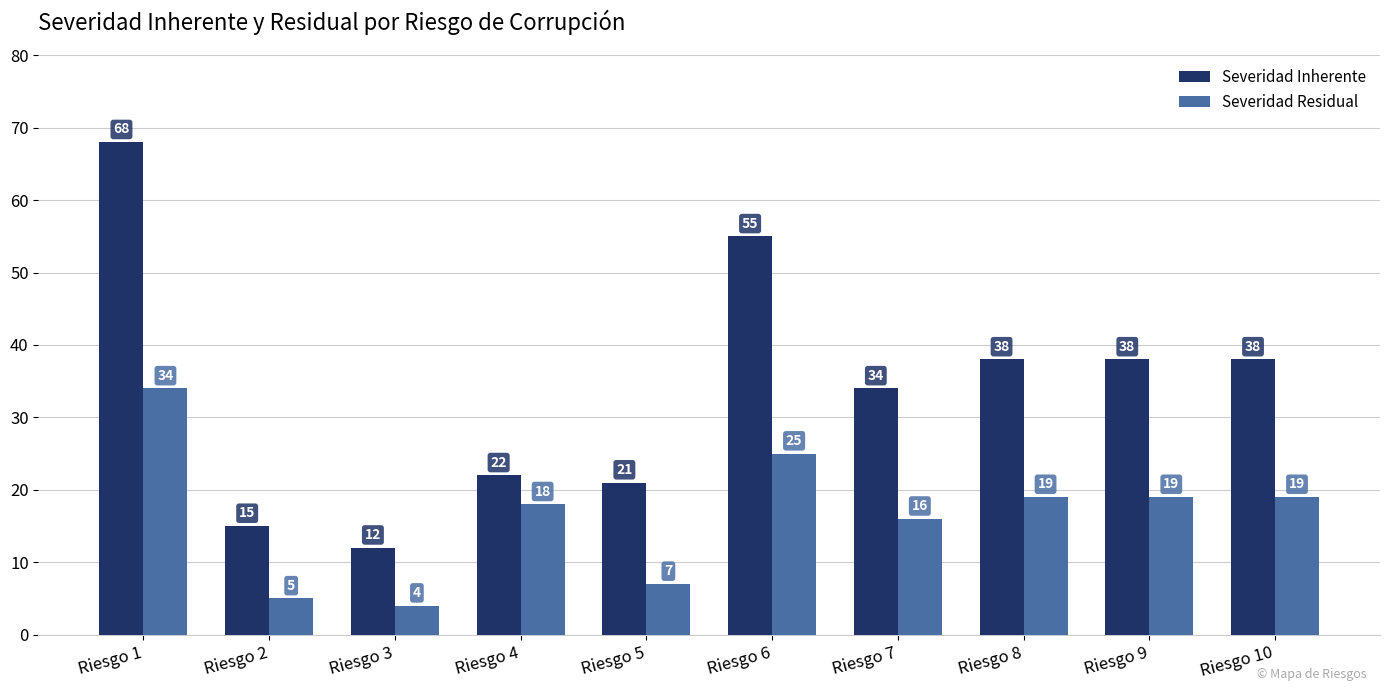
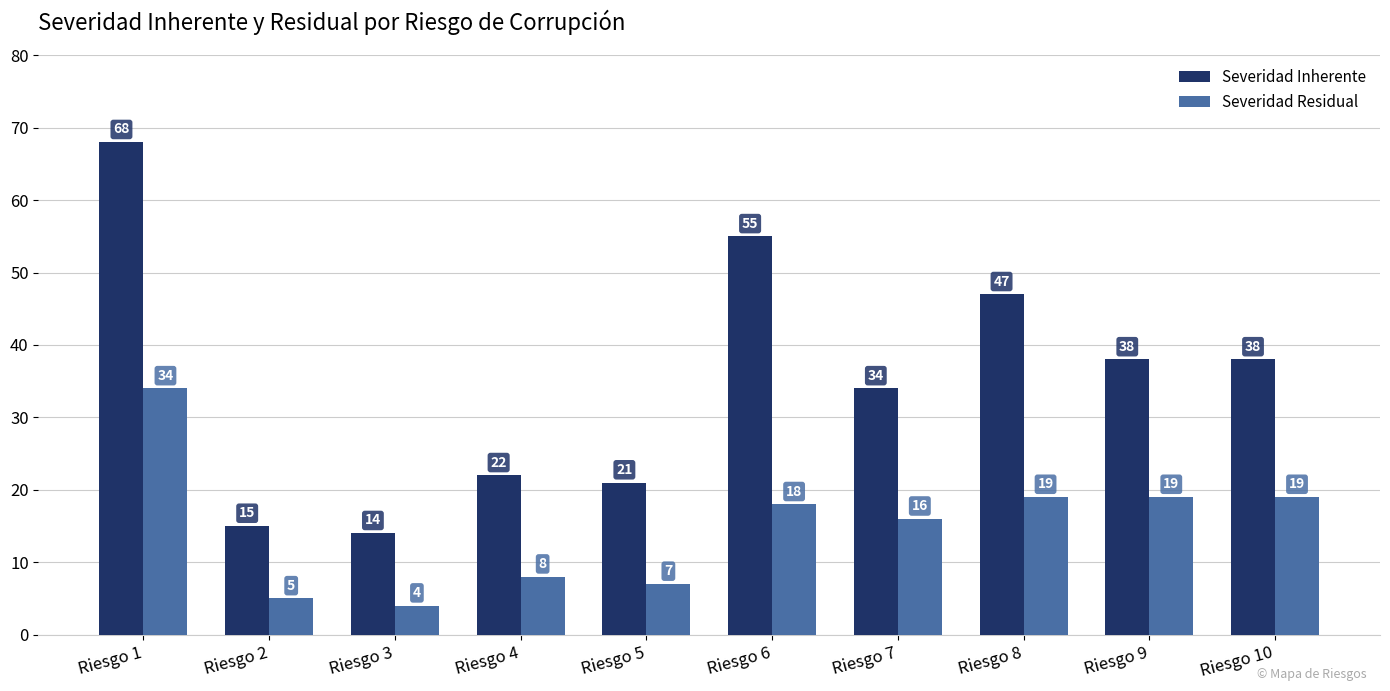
Severidad Inherente, Riesgo 3: 12 -> 14
Severidad Residual, Riesgo 4: 18 -> 8
Severidad Residual, Riesgo 6: 25 -> 18
Severidad Inherente, Riesgo 8: 38 -> 47
